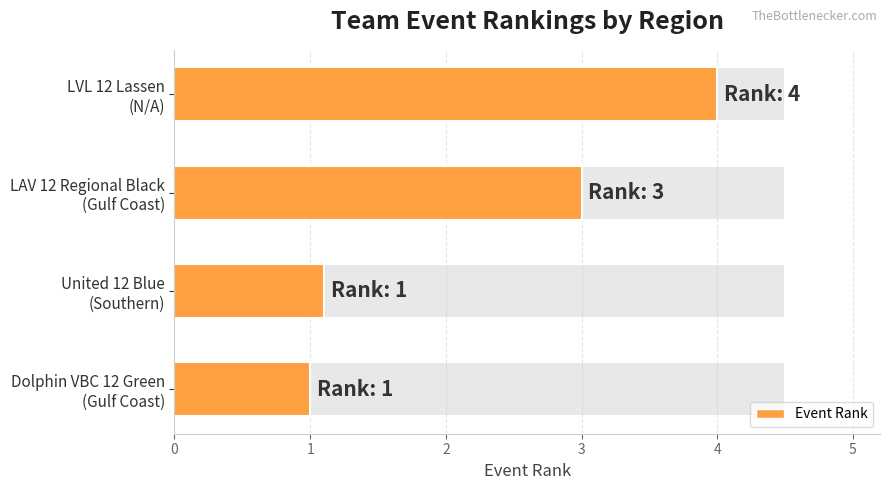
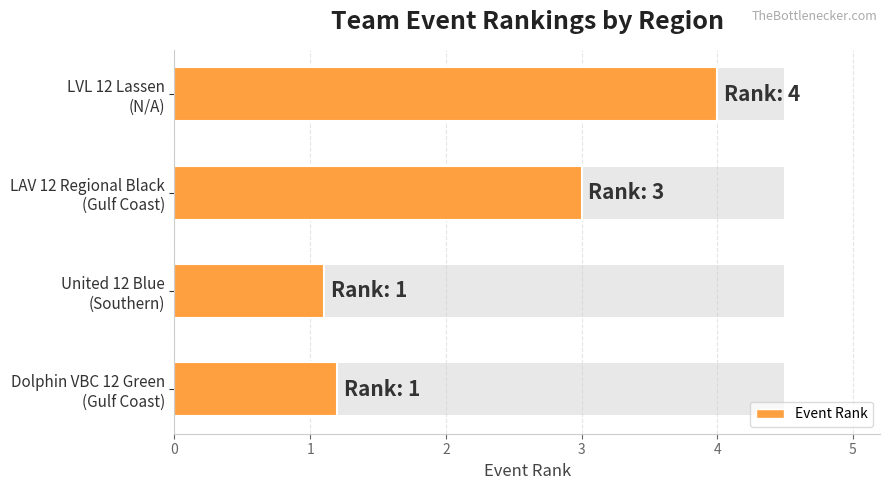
Event Rank, Dolphin VBC 12 Green (Gulf Coast): 1.0 -> 1.2
